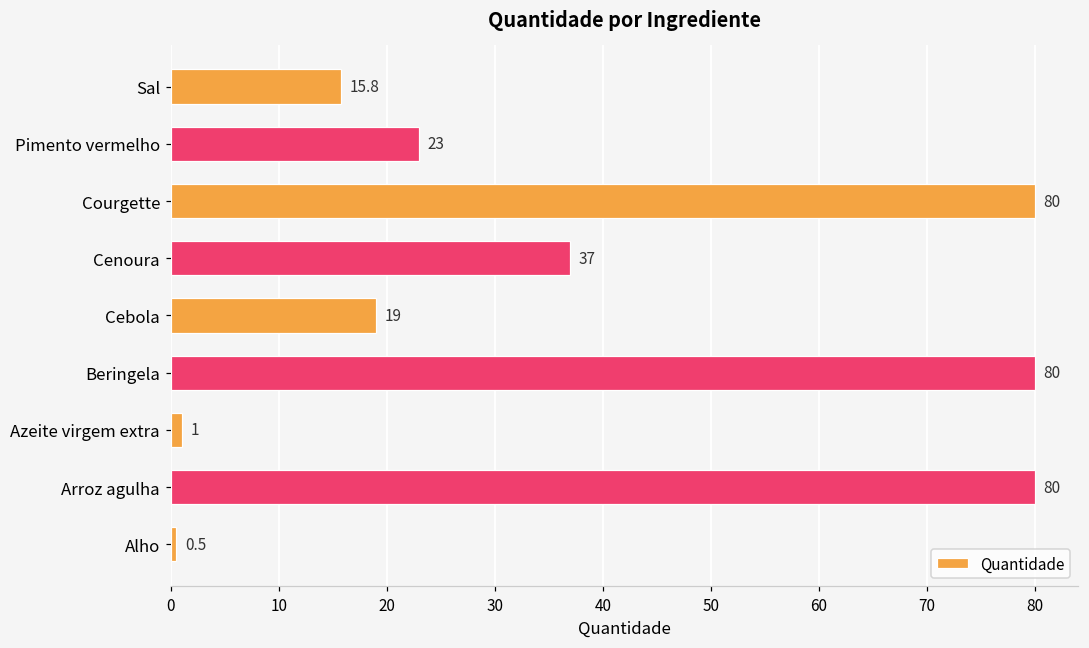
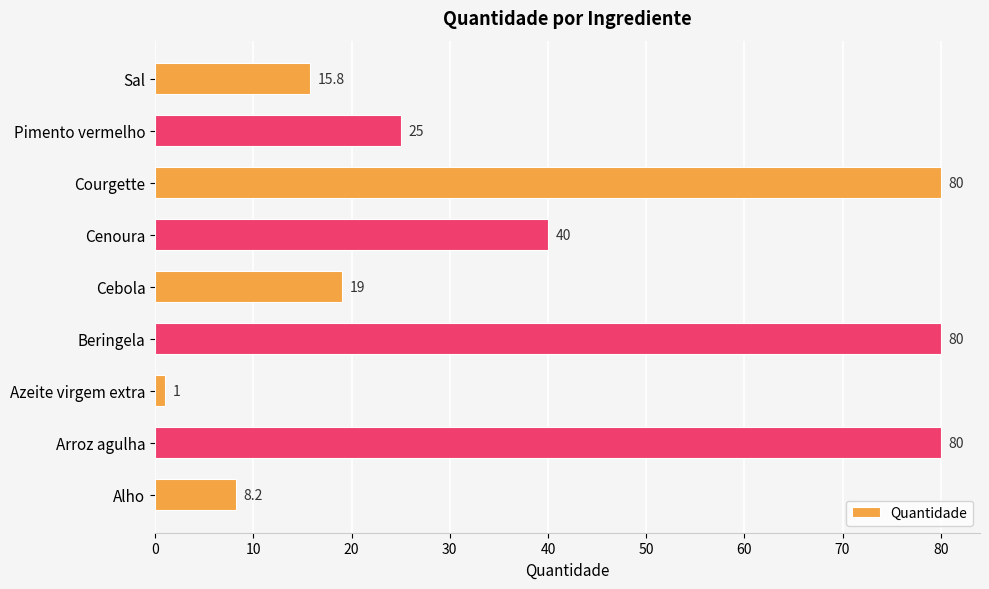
Pimento vermelho: 23 -> 25
Cenoura: 37 -> 40
Alho: 0.5 -> 8.2
